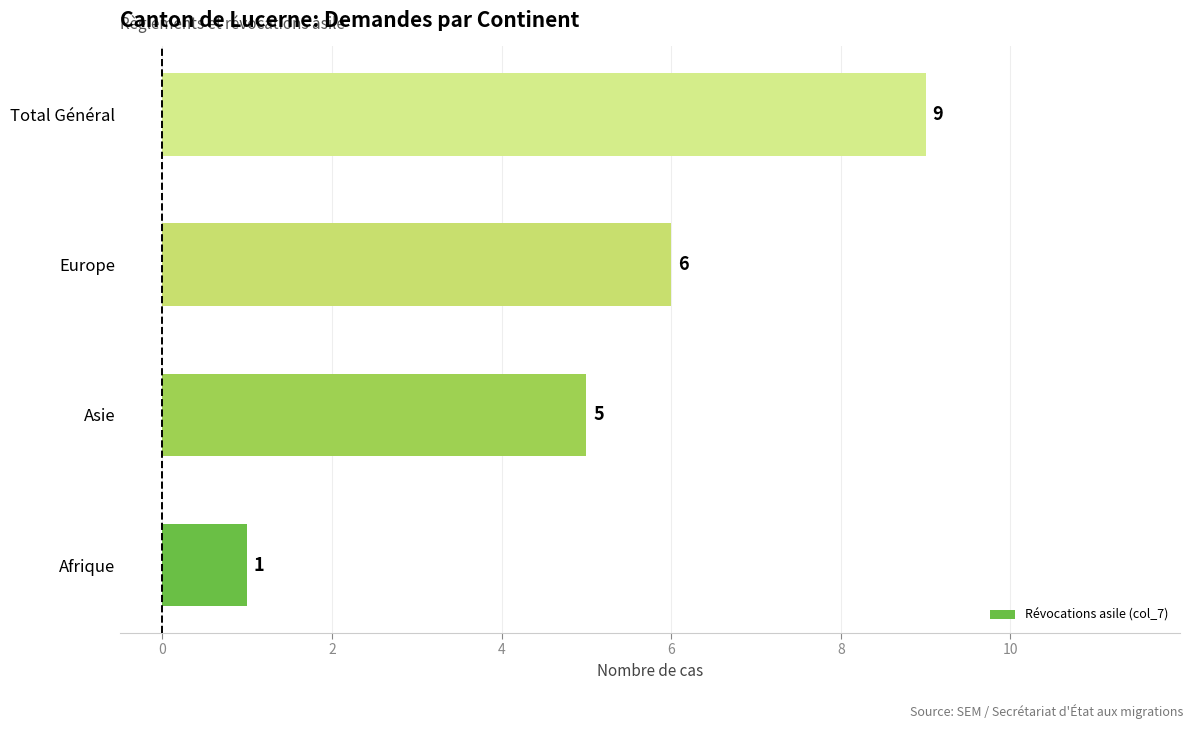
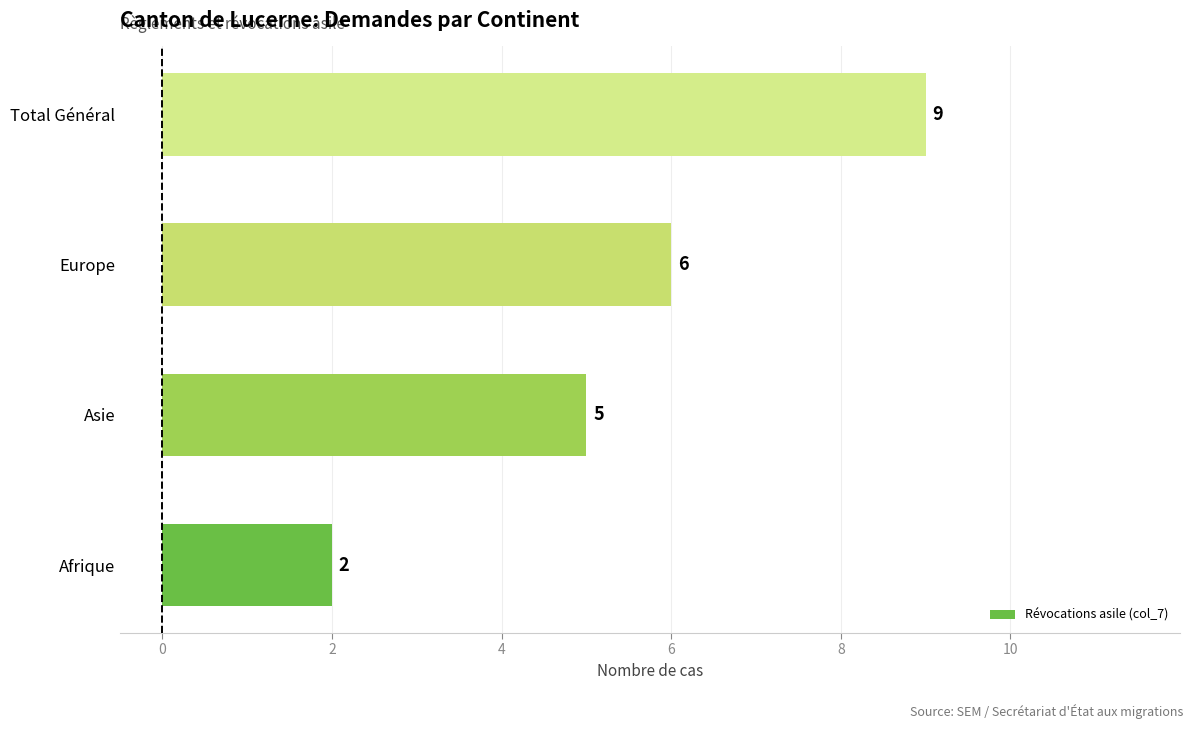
Afrique: 1 -> 2
